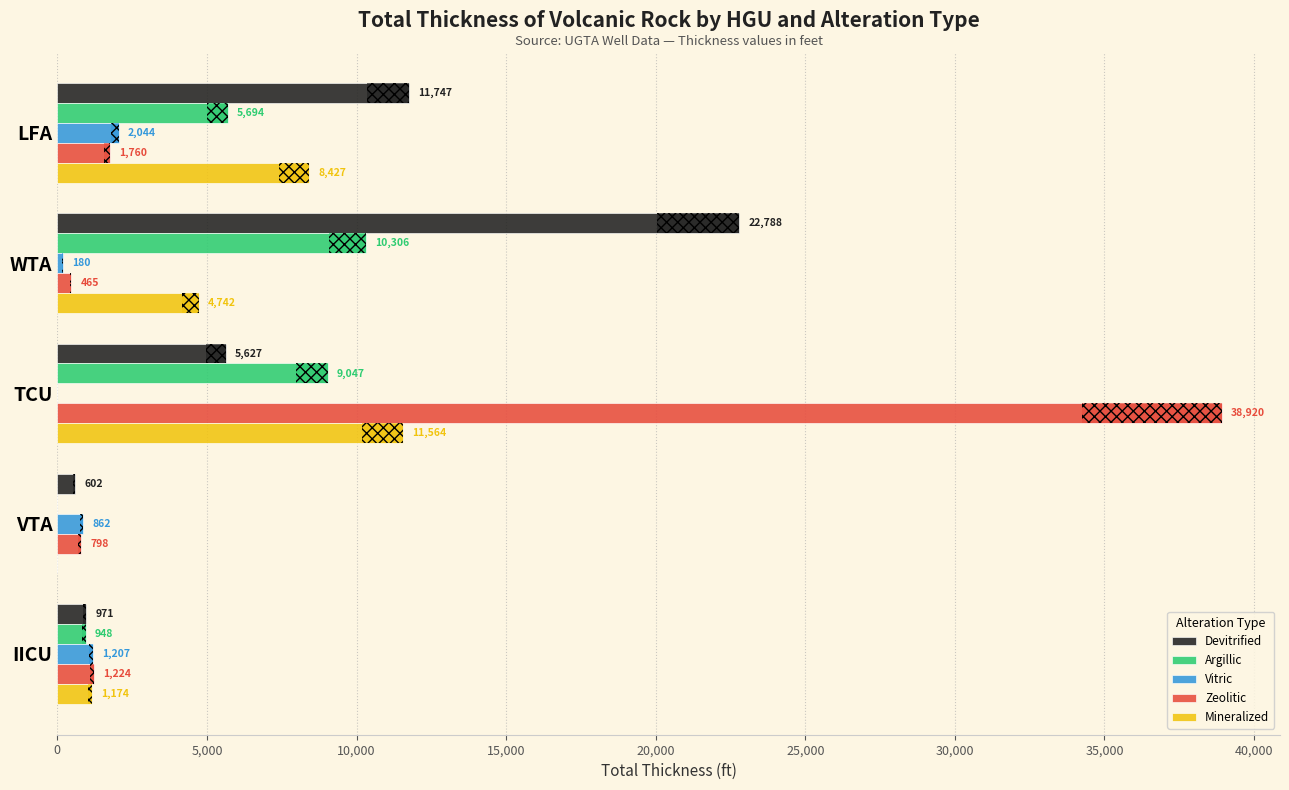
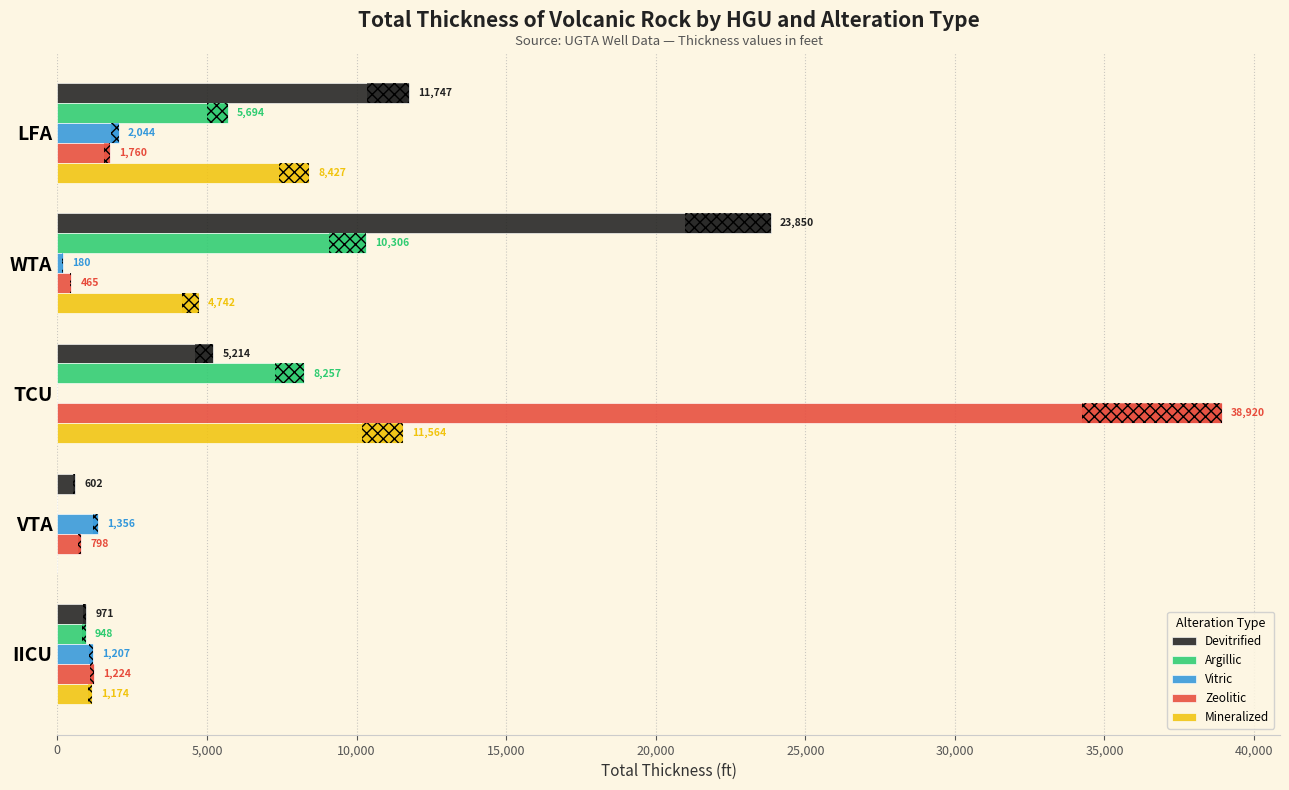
Devitrified, WTA: 22,788 -> 23,850
Devitrified, TCU: 5,627 -> 5,214
Argillic, TCU: 9,047 -> 8,257
Vitric, VTA: 862 -> 1,356
